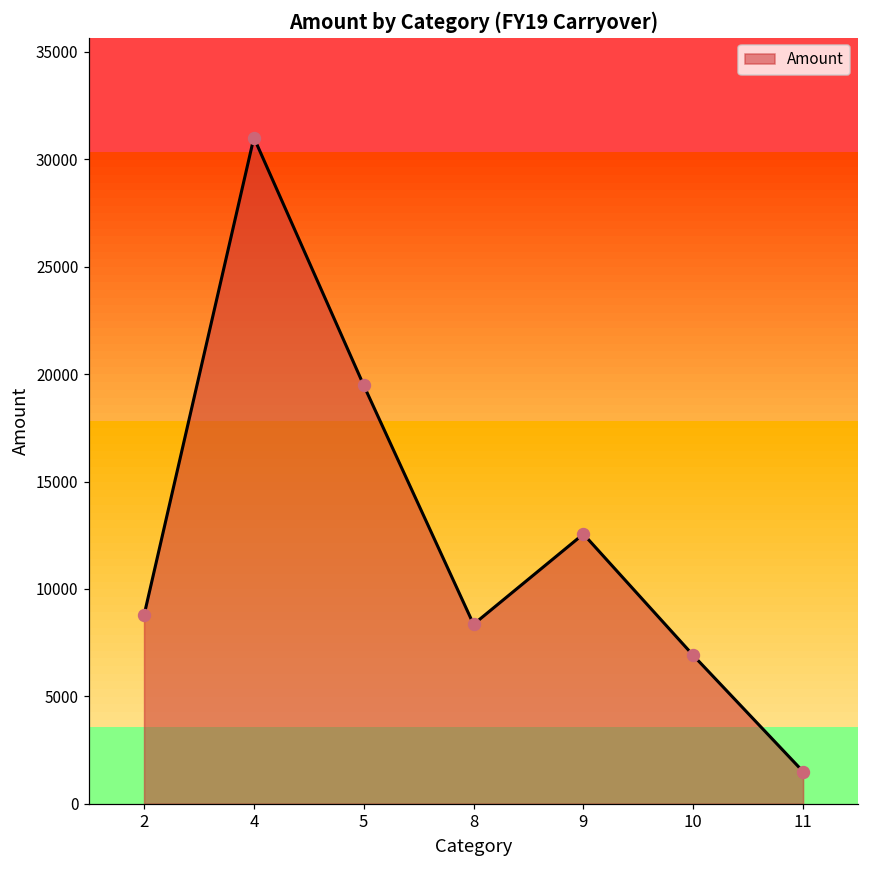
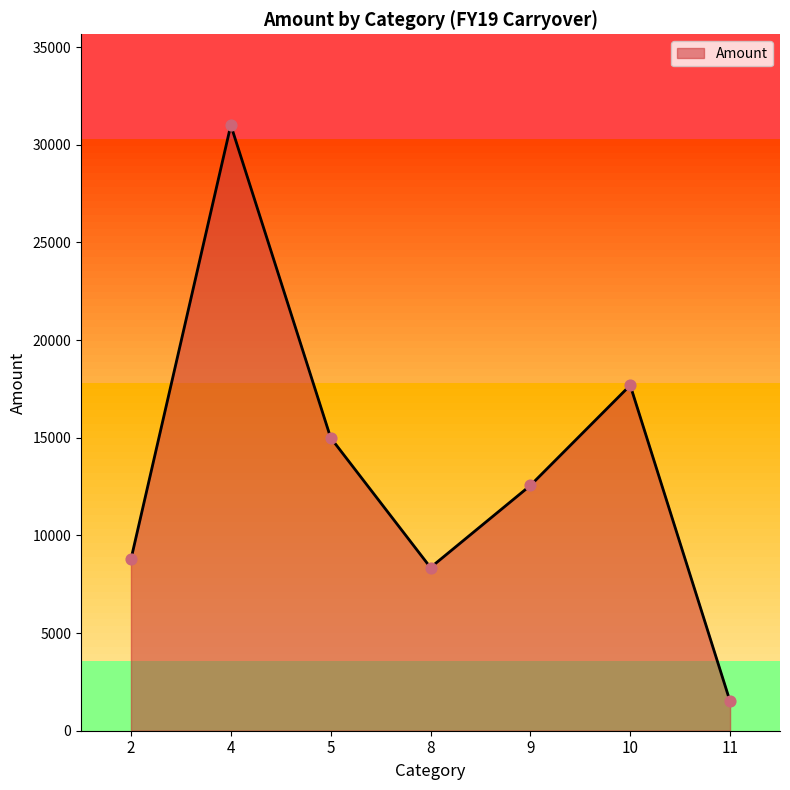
5: 19500 -> 15000
10: 6900 -> 17700
